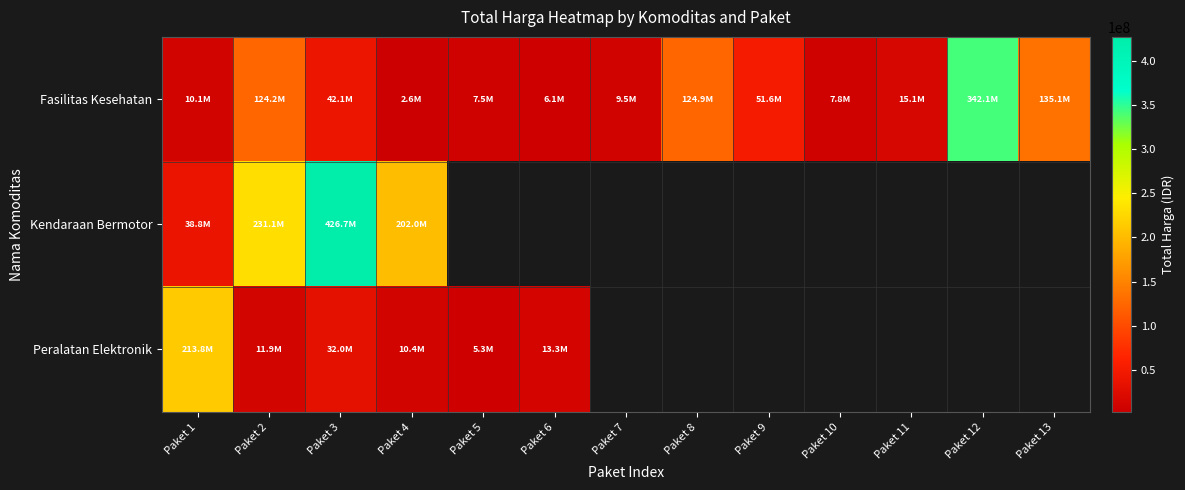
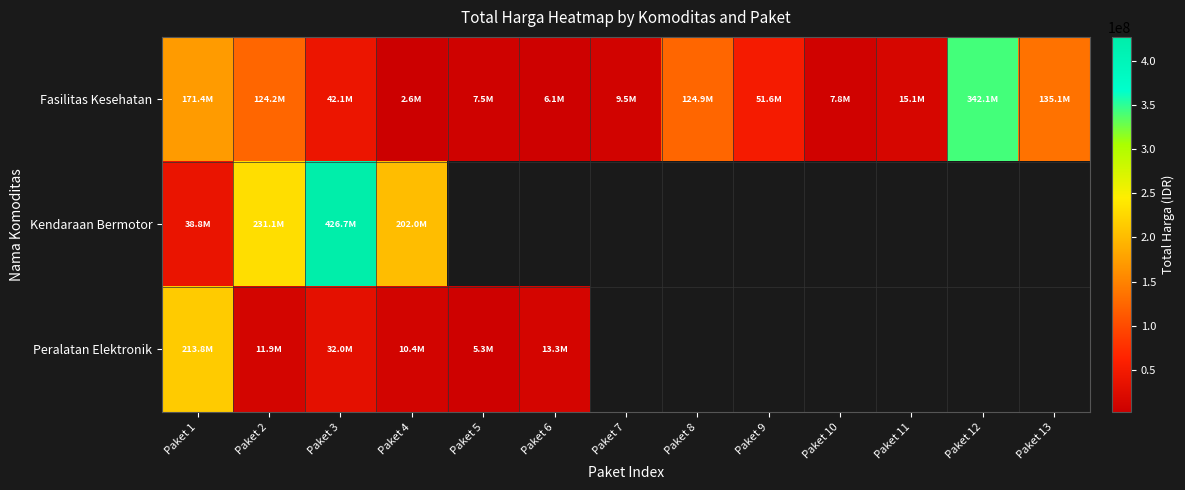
Fasilitas Kesehatan, Paket 1: 10.1M -> 171.4M
